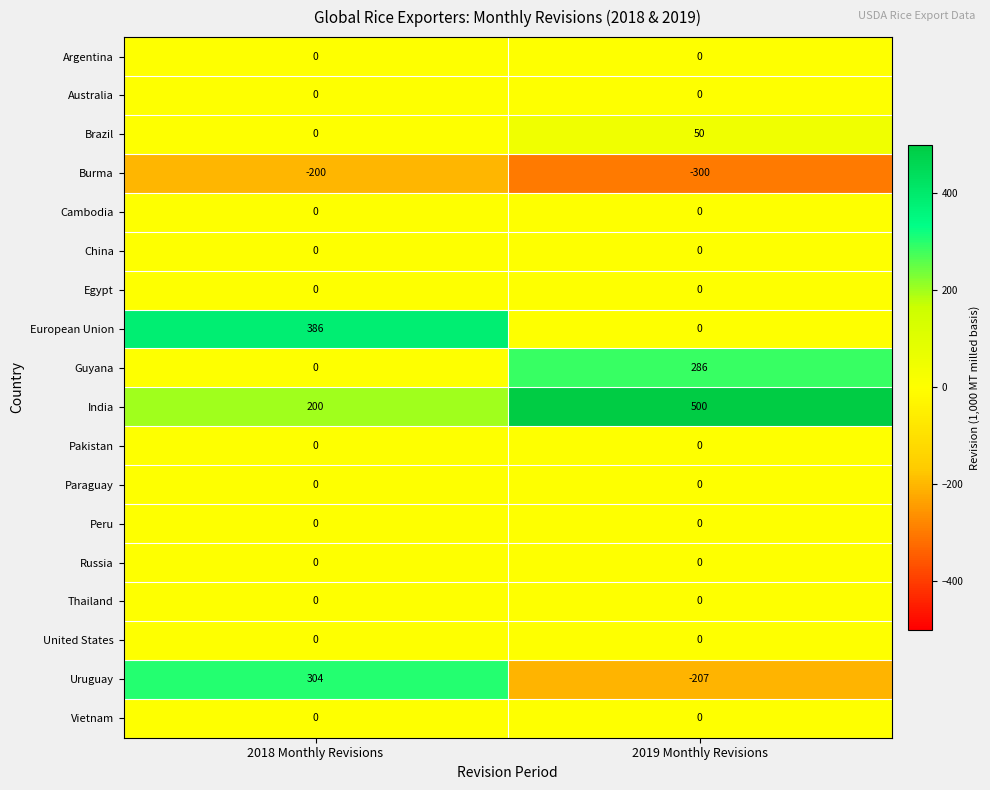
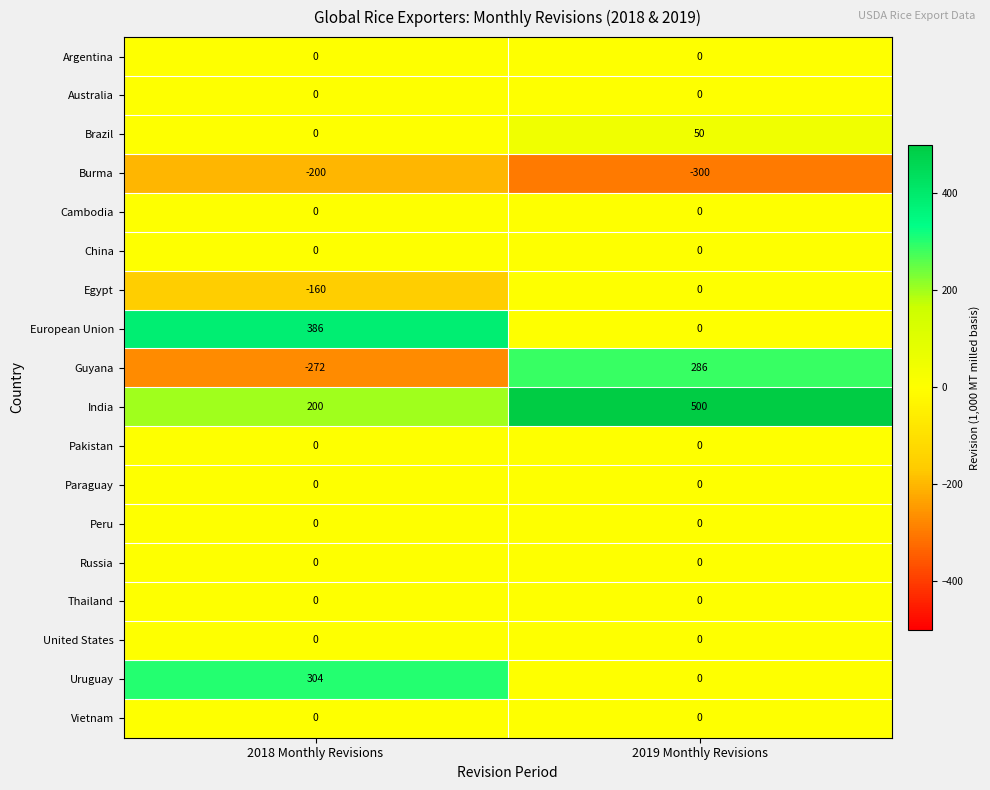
Egypt, 2018 Monthly Revisions: 0 -> -160
Guyana, 2018 Monthly Revisions: 0 -> -272
Uruguay, 2019 Monthly Revisions: -207 -> 0
